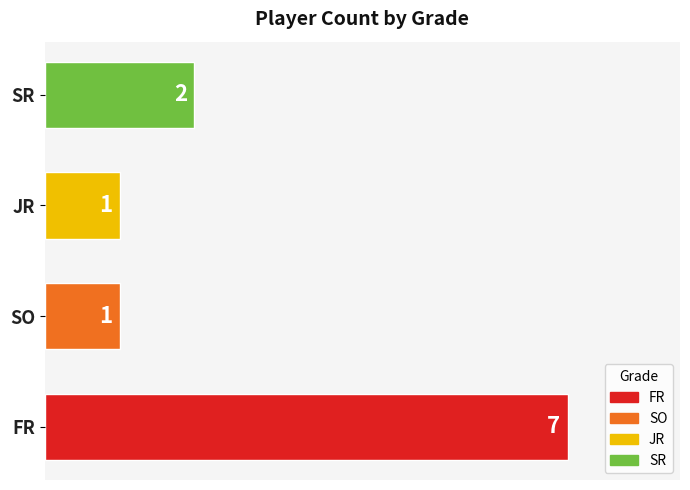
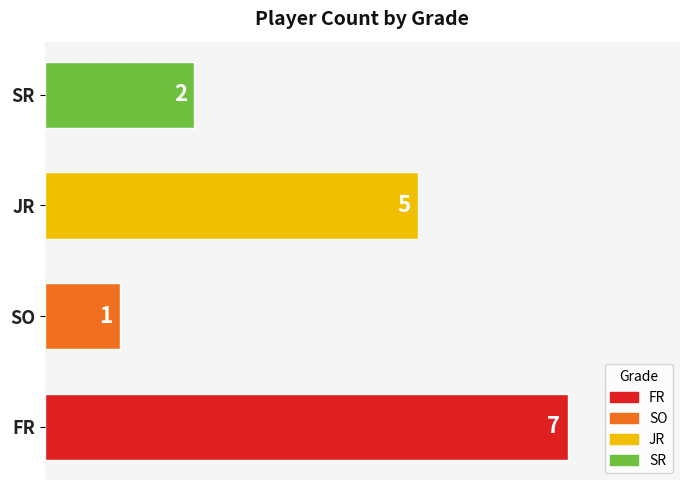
JR: 1 -> 5
